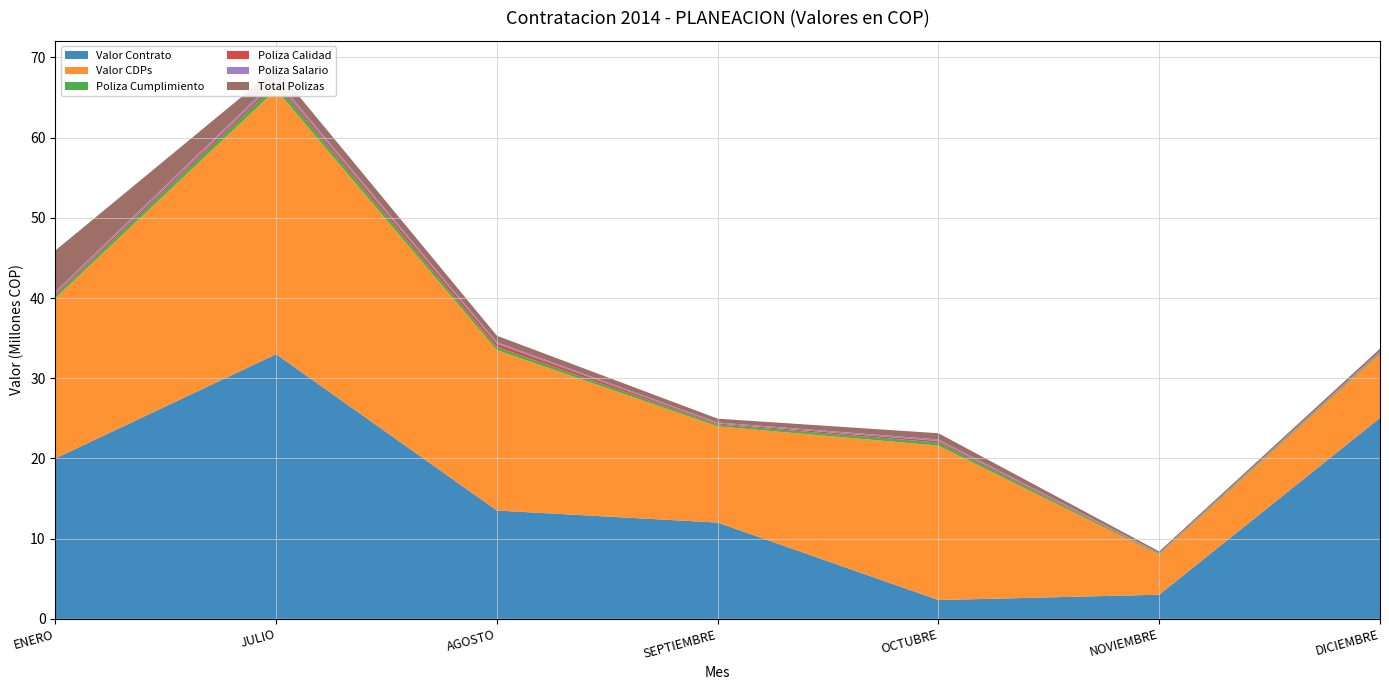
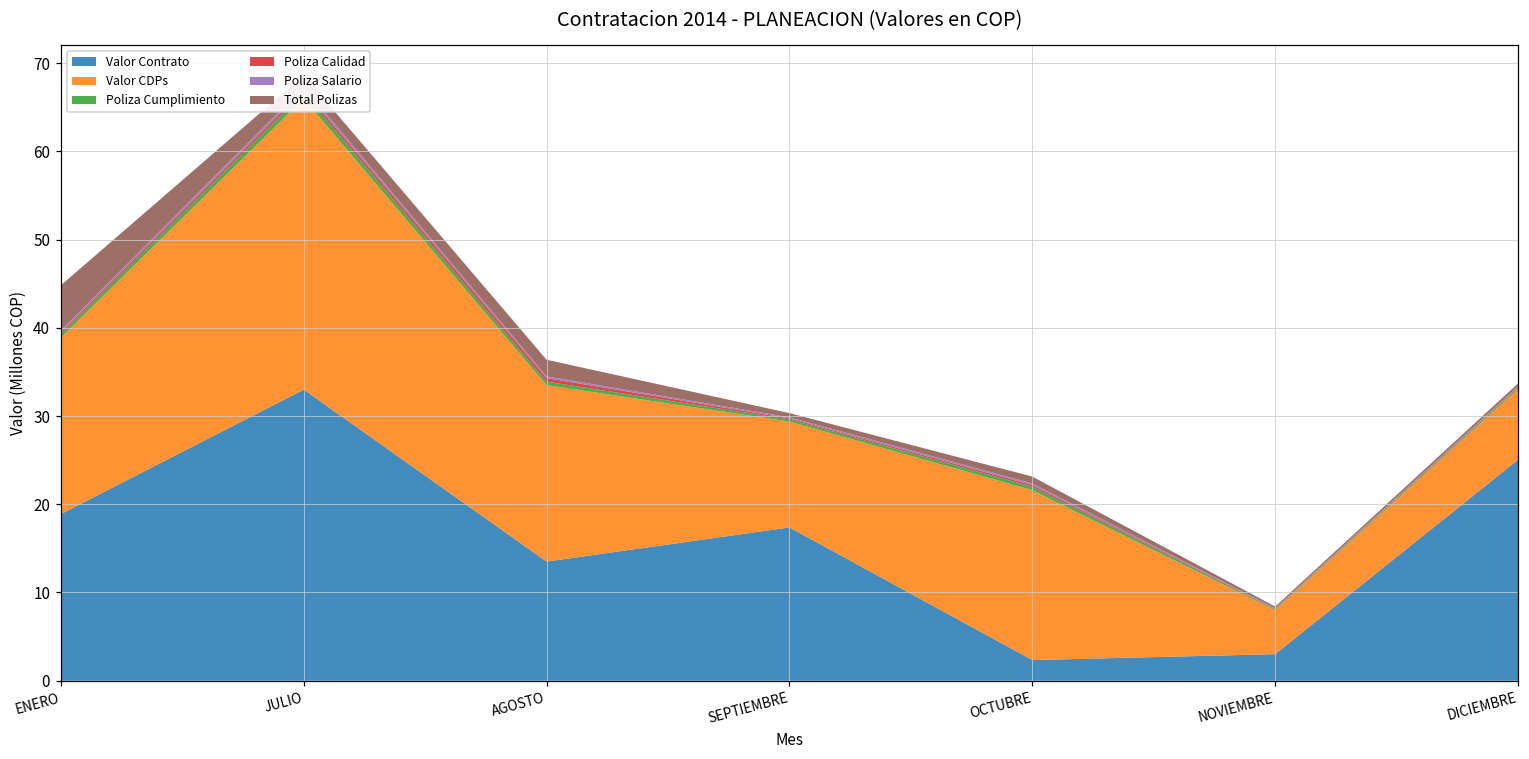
Valor Contrato, ENERO: 20 -> 19
Total Polizas, AGOSTO: 1 -> 2
Valor Contrato, SEPTIEMBRE: 12 -> 17
